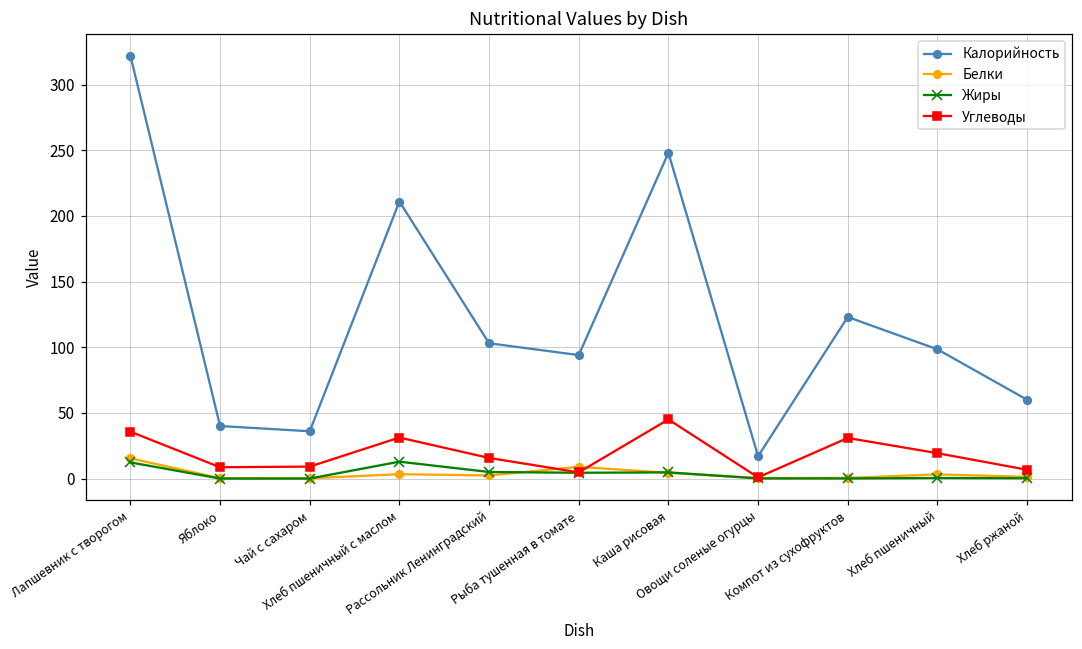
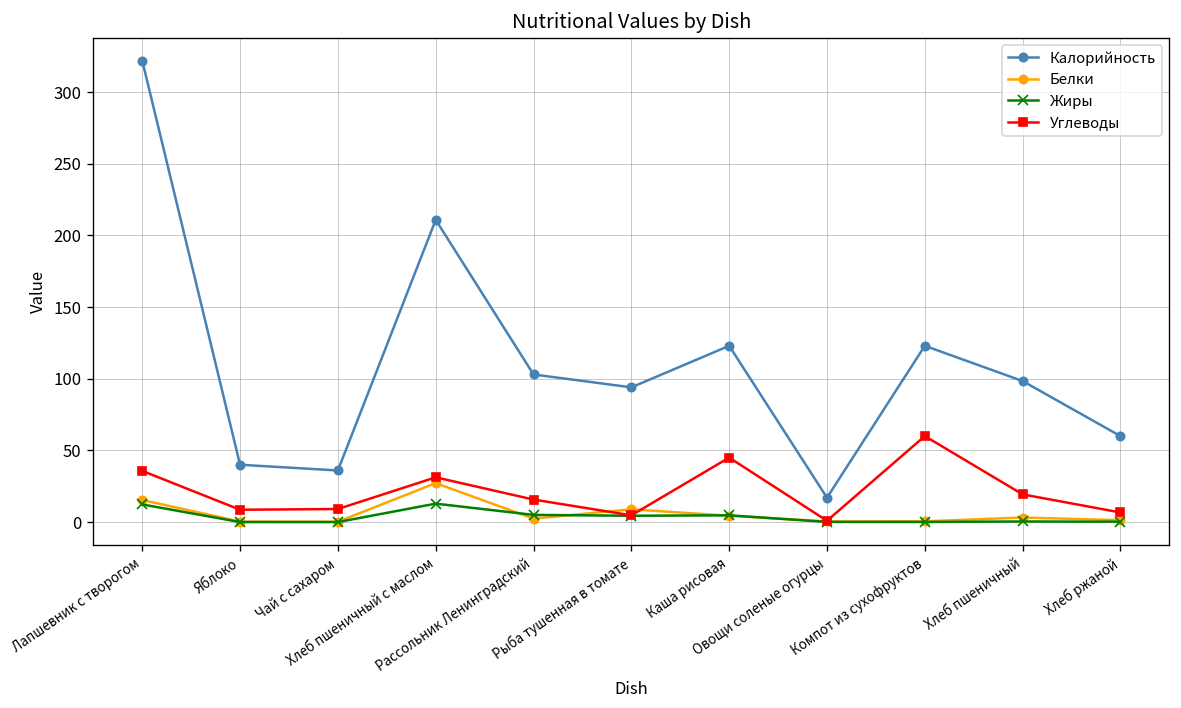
Белки, Хлеб пшеничный с маслом: 3 -> 27
Калорийность, Каша рисовая: 248 -> 123
Углеводы, Компот из сухофруктов: 31 -> 60
